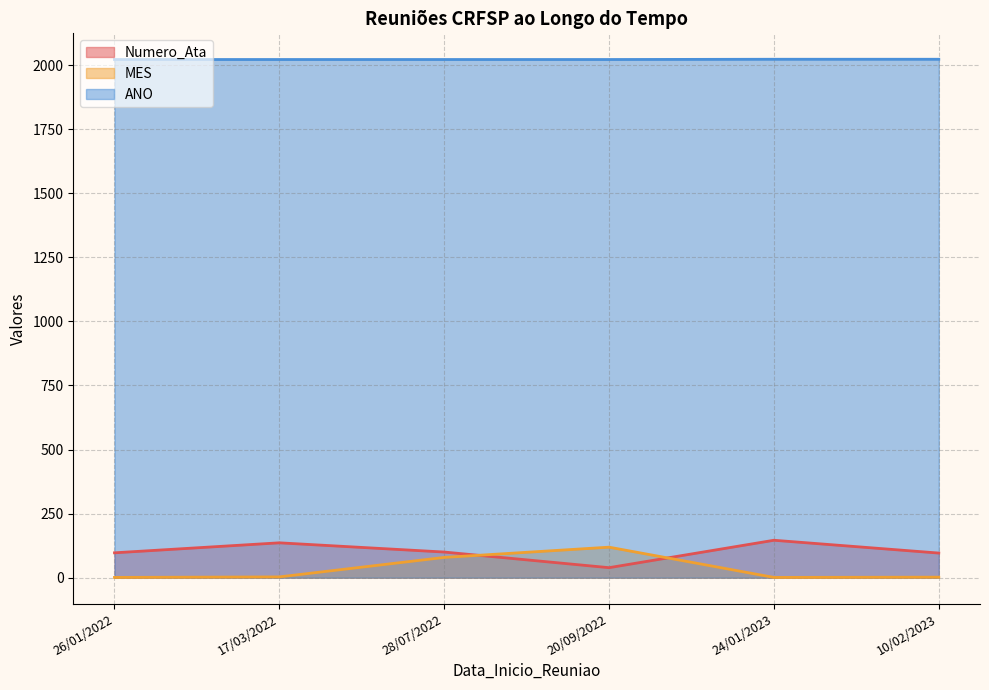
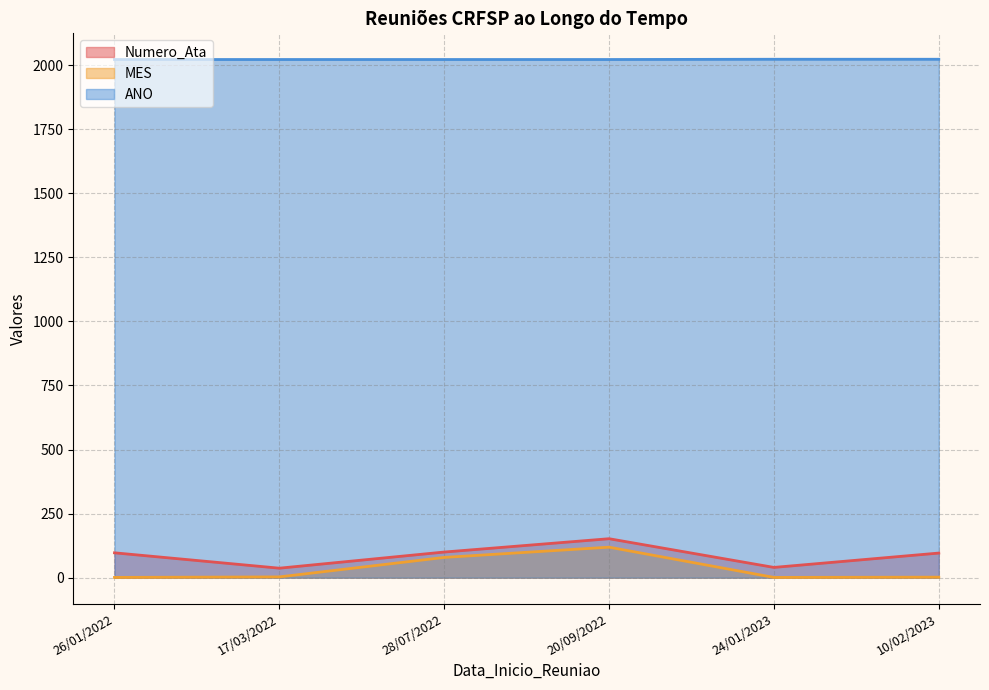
Numero_Ata, 17/03/2022: 140 -> 40
Numero_Ata, 20/09/2022: 40 -> 150
Numero_Ata, 24/01/2023: 150 -> 40
